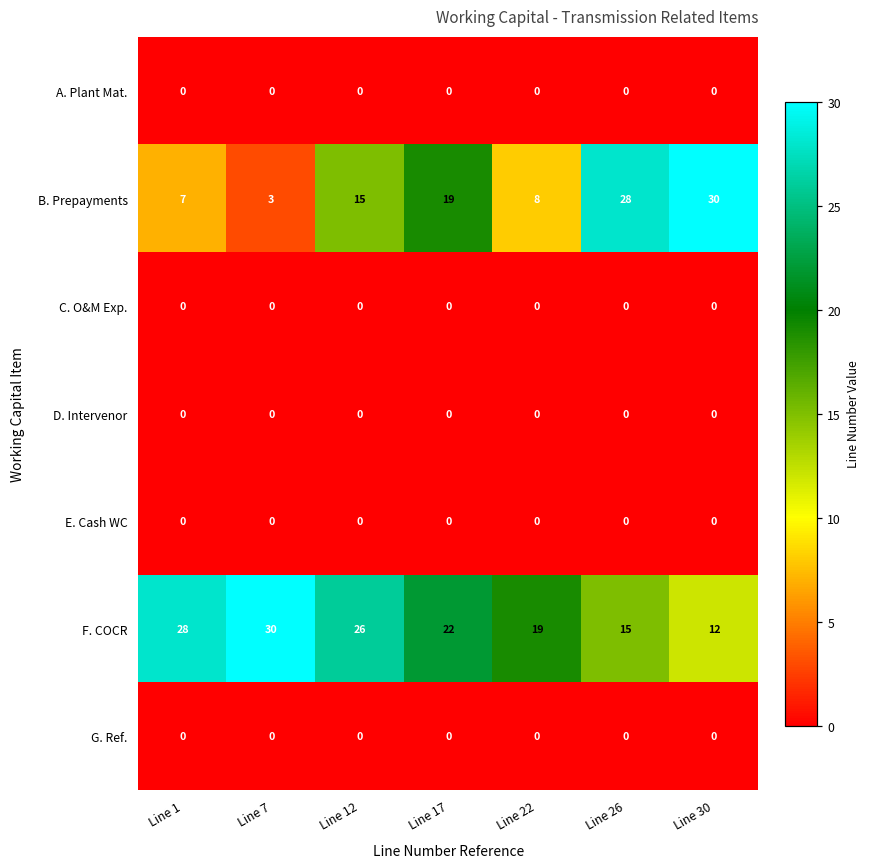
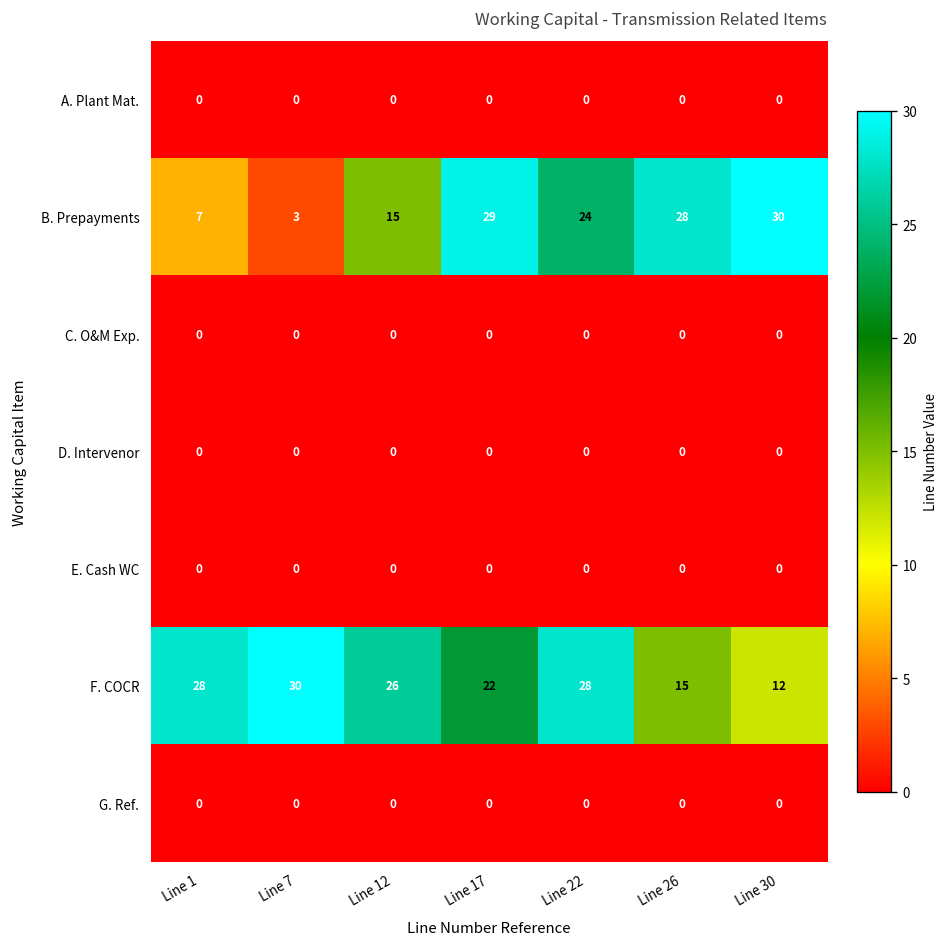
B. Prepayments, Line 17: 19 -> 29
B. Prepayments, Line 22: 8 -> 24
F. COCR, Line 22: 19 -> 28
